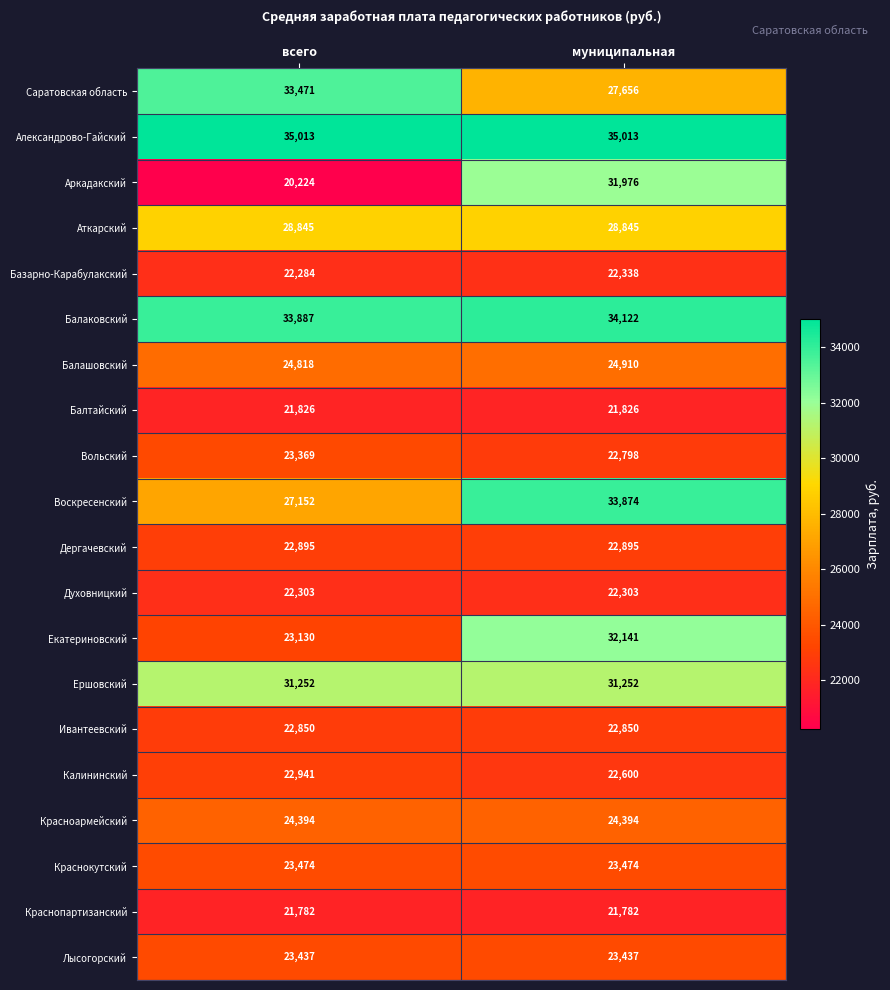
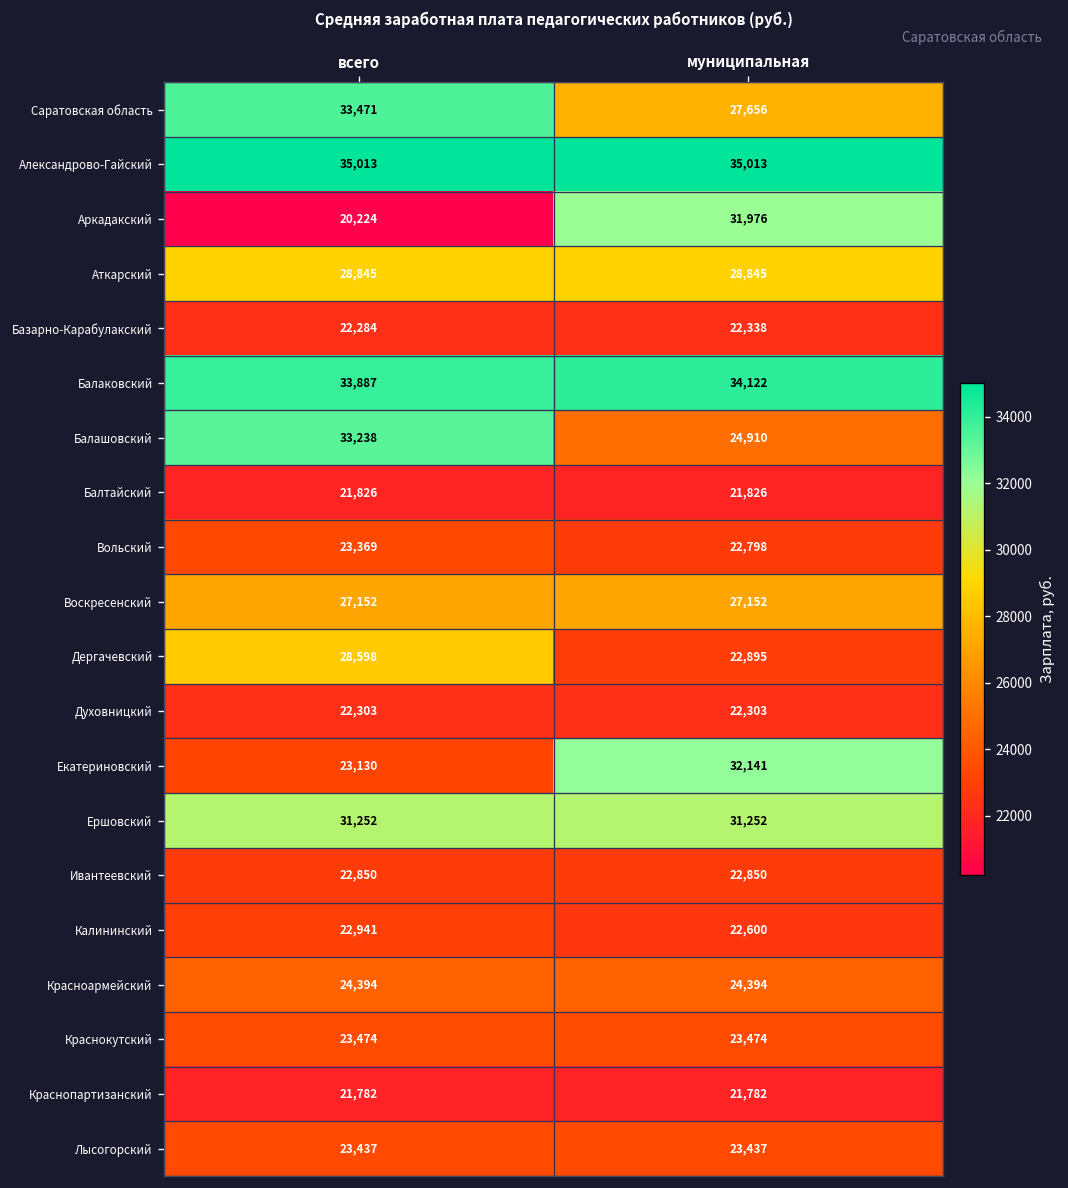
Балашовский, всего: 24,818 -> 33,238
Воскресенский, муниципальная: 33,874 -> 27,152
Дергачевский, всего: 22,895 -> 28,598
